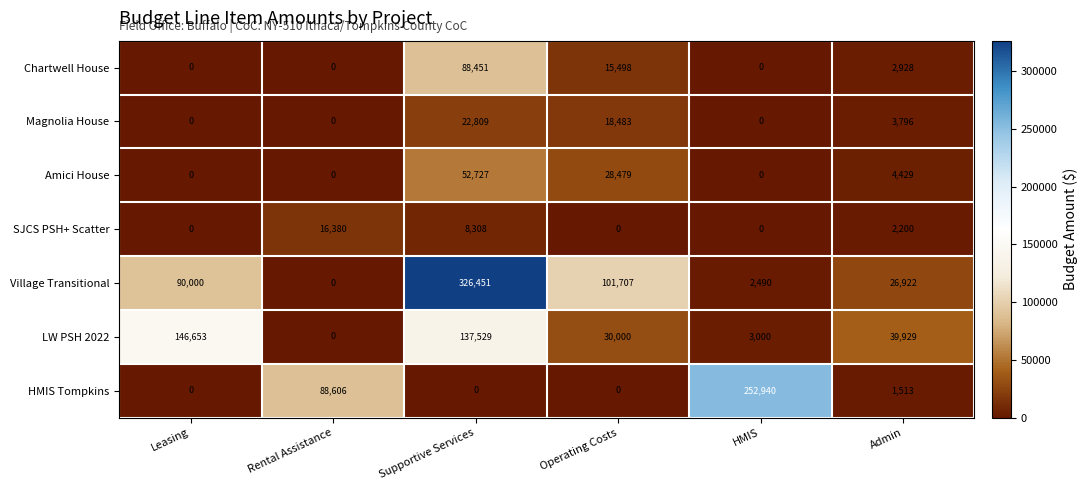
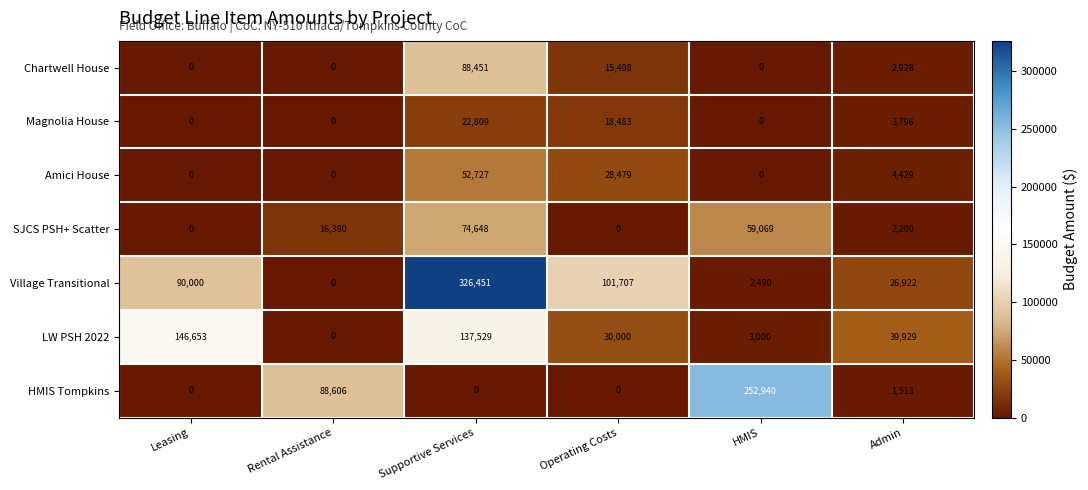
SJCS PSH+ Scatter, Supportive Services: 8,308 -> 74,648
SJCS PSH+ Scatter, HMIS: 0 -> 59,069
